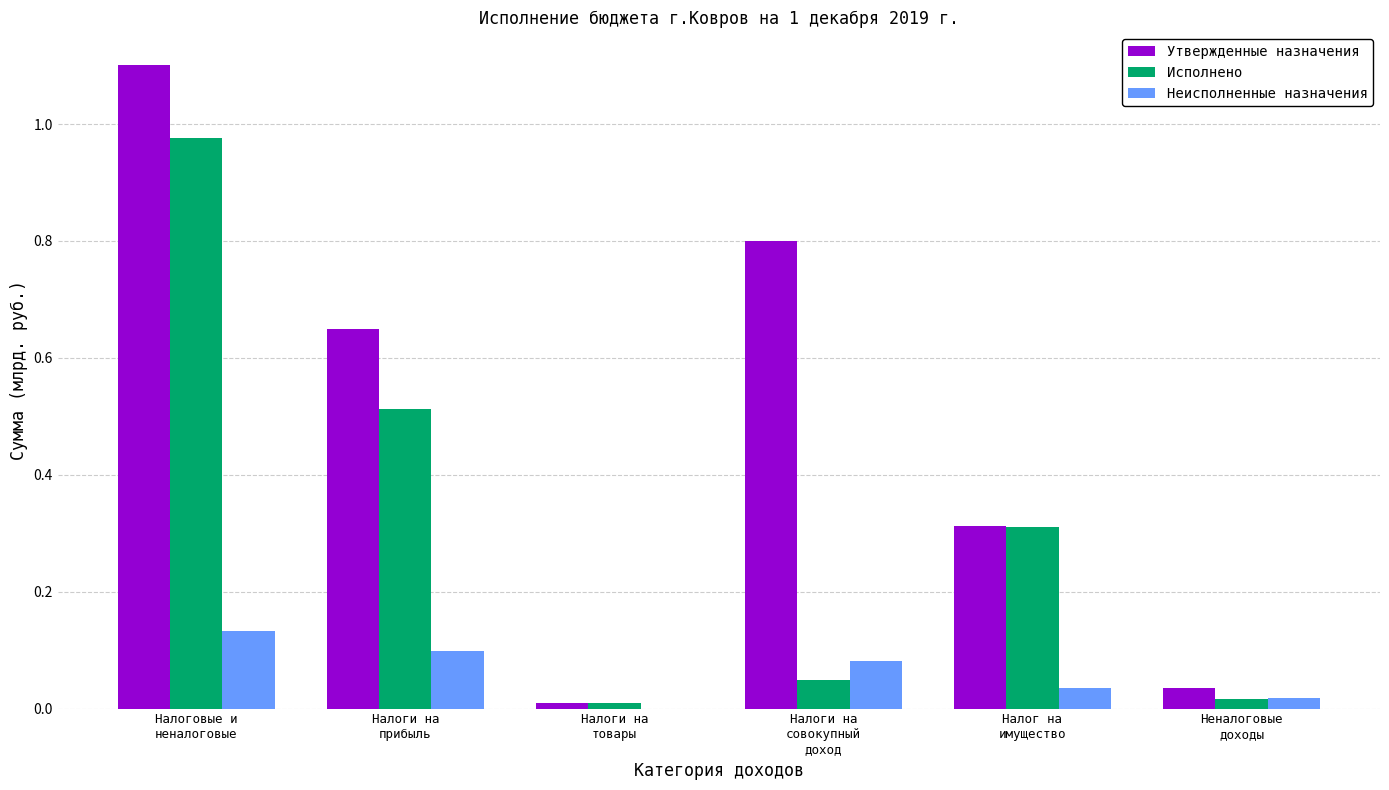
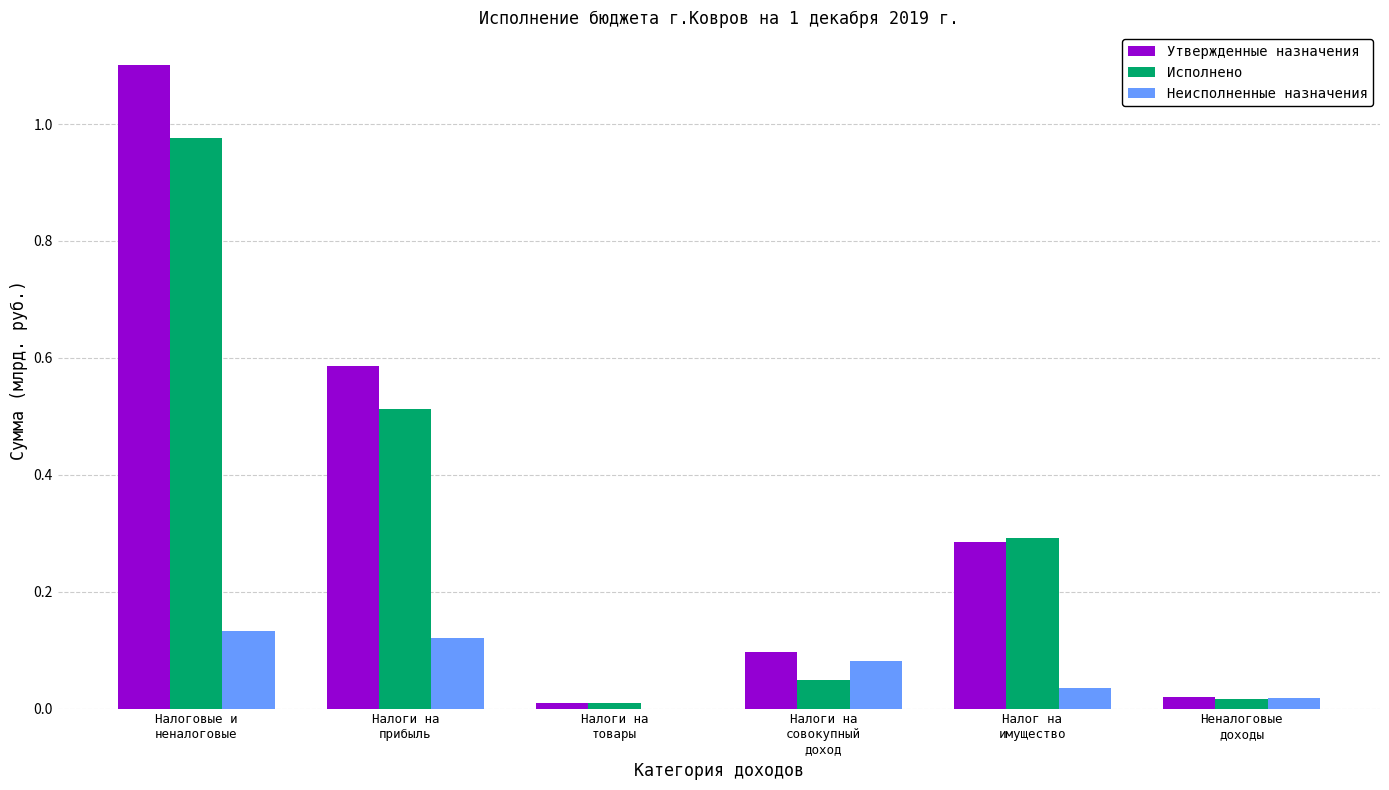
Утвержденные назначения, Налоги на прибыль: 0.65 -> 0.59
Неисполненные назначения, Налоги на прибыль: 0.10 -> 0.12
Утвержденные назначения, Налоги на совокупный доход: 0.80 -> 0.10
Утвержденные назначения, Налог на имущество: 0.31 -> 0.28
Исполнено, Налог на имущество: 0.31 -> 0.29
Утвержденные назначения, Неналоговые доходы: 0.04 -> 0.02
